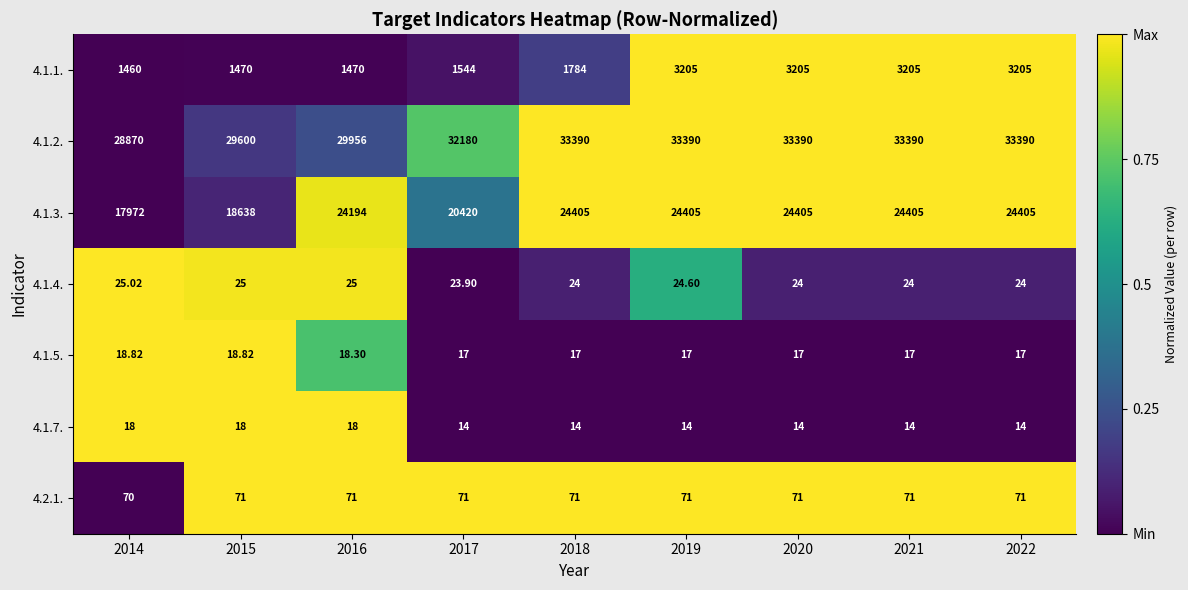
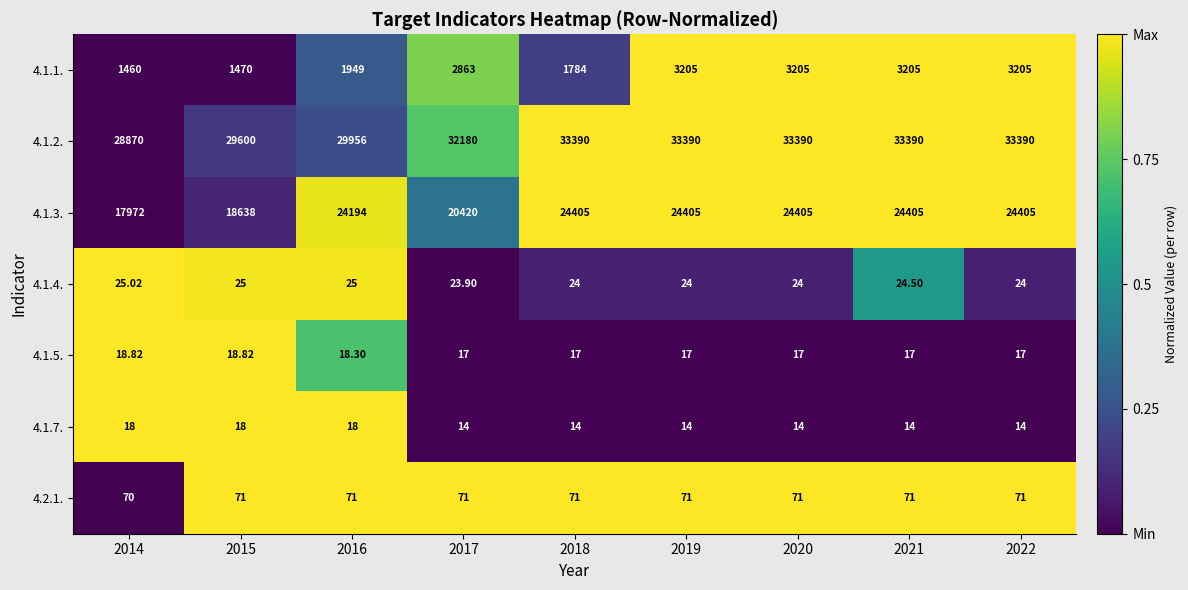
4.1.1., 2016: 1470 -> 1949
4.1.1., 2017: 1544 -> 2863
4.1.4., 2019: 24.60 -> 24
4.1.4., 2021: 24 -> 24.50
